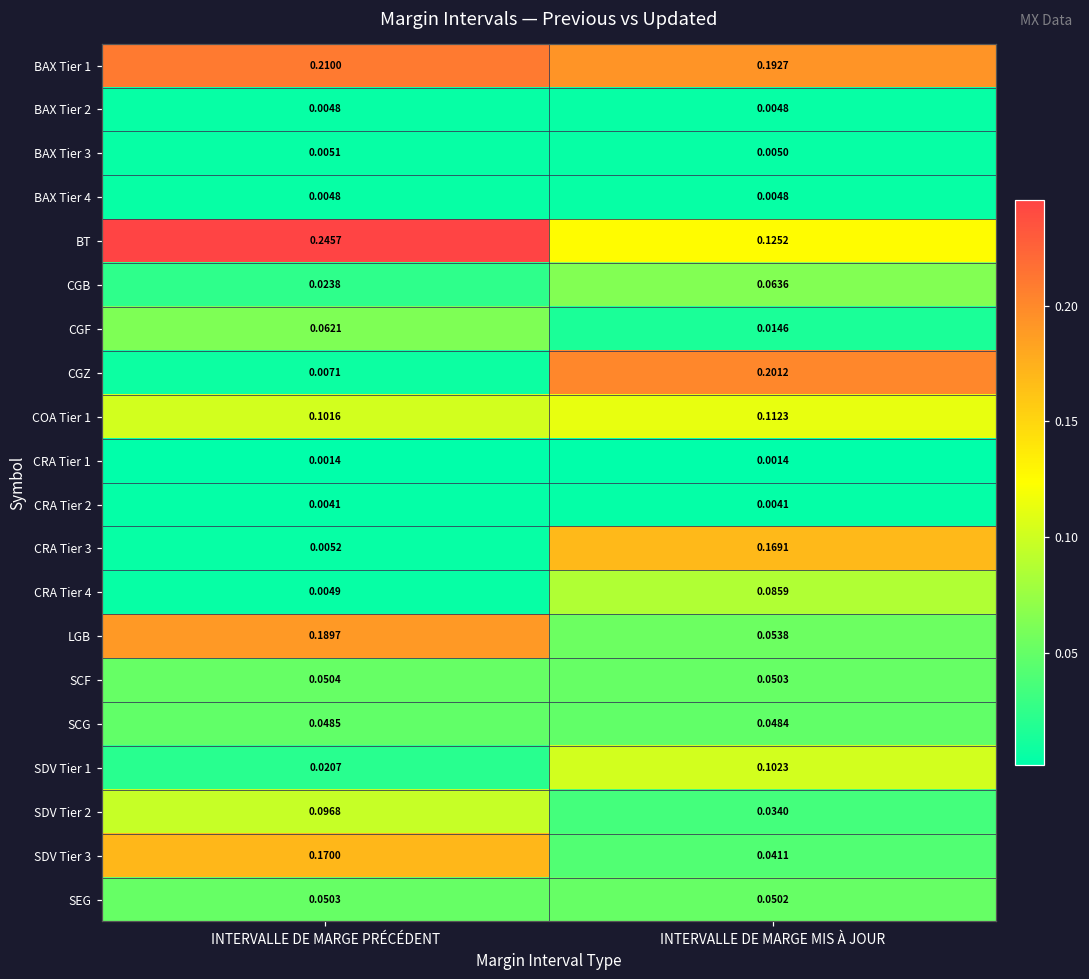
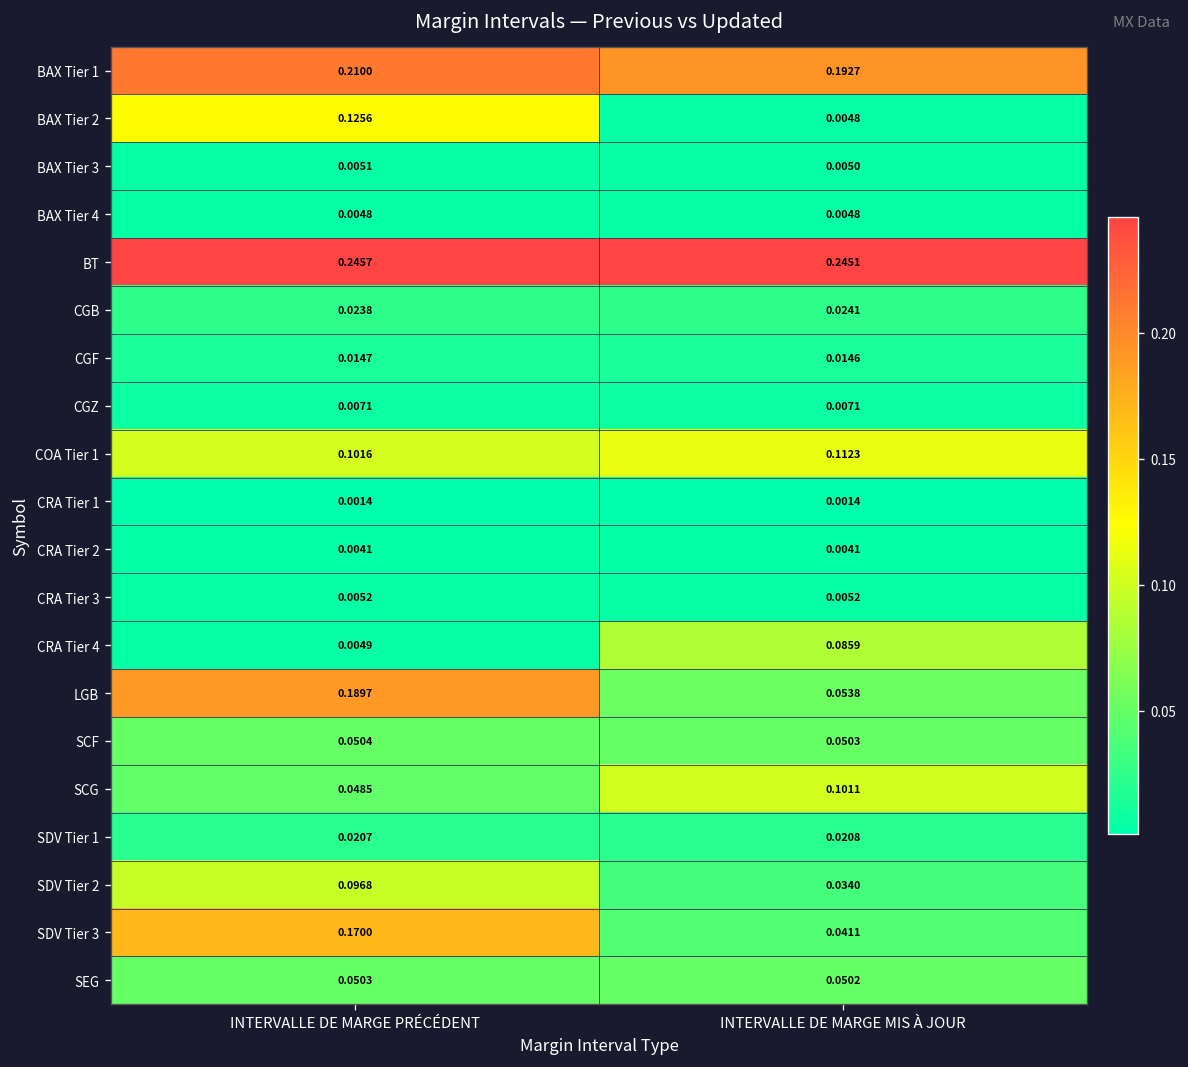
BAX Tier 2, INTERVALLE DE MARGE PRÉCÉDENT: 0.0048 -> 0.1256
BT, INTERVALLE DE MARGE MIS À JOUR: 0.1252 -> 0.2451
CGB, INTERVALLE DE MARGE MIS À JOUR: 0.0636 -> 0.0241
CGF, INTERVALLE DE MARGE PRÉCÉDENT: 0.0621 -> 0.0147
CGZ, INTERVALLE DE MARGE MIS À JOUR: 0.2012 -> 0.0071
CRA Tier 3, INTERVALLE DE MARGE MIS À JOUR: 0.1691 -> 0.0052
SCG, INTERVALLE DE MARGE MIS À JOUR: 0.0484 -> 0.1011
SDV Tier 1, INTERVALLE DE MARGE MIS À JOUR: 0.1023 -> 0.0208
